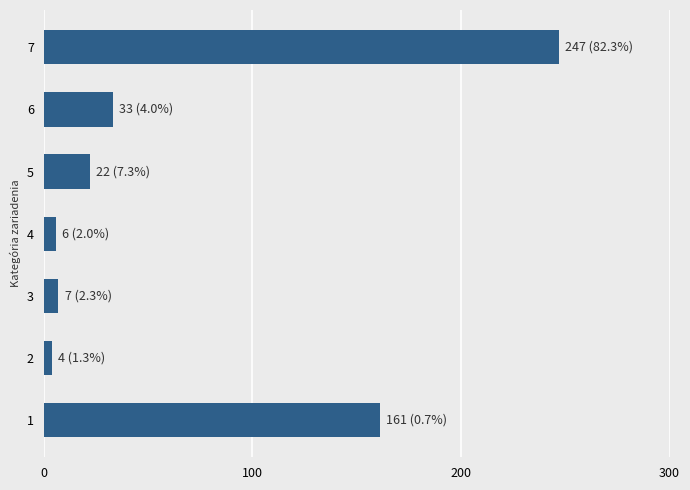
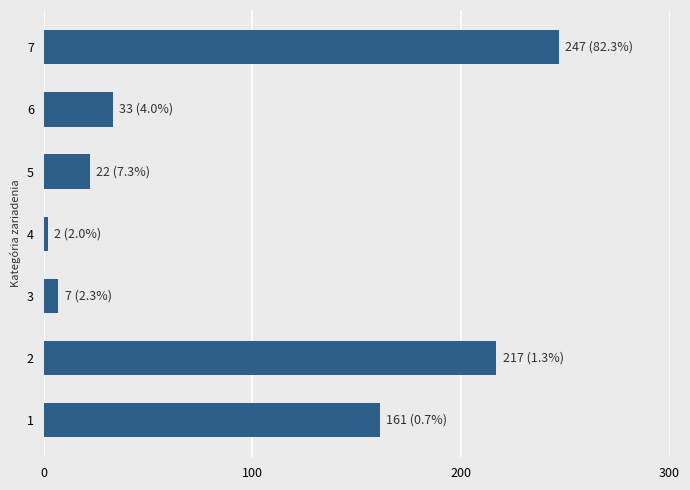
4: 6 -> 2
2: 4 -> 217
